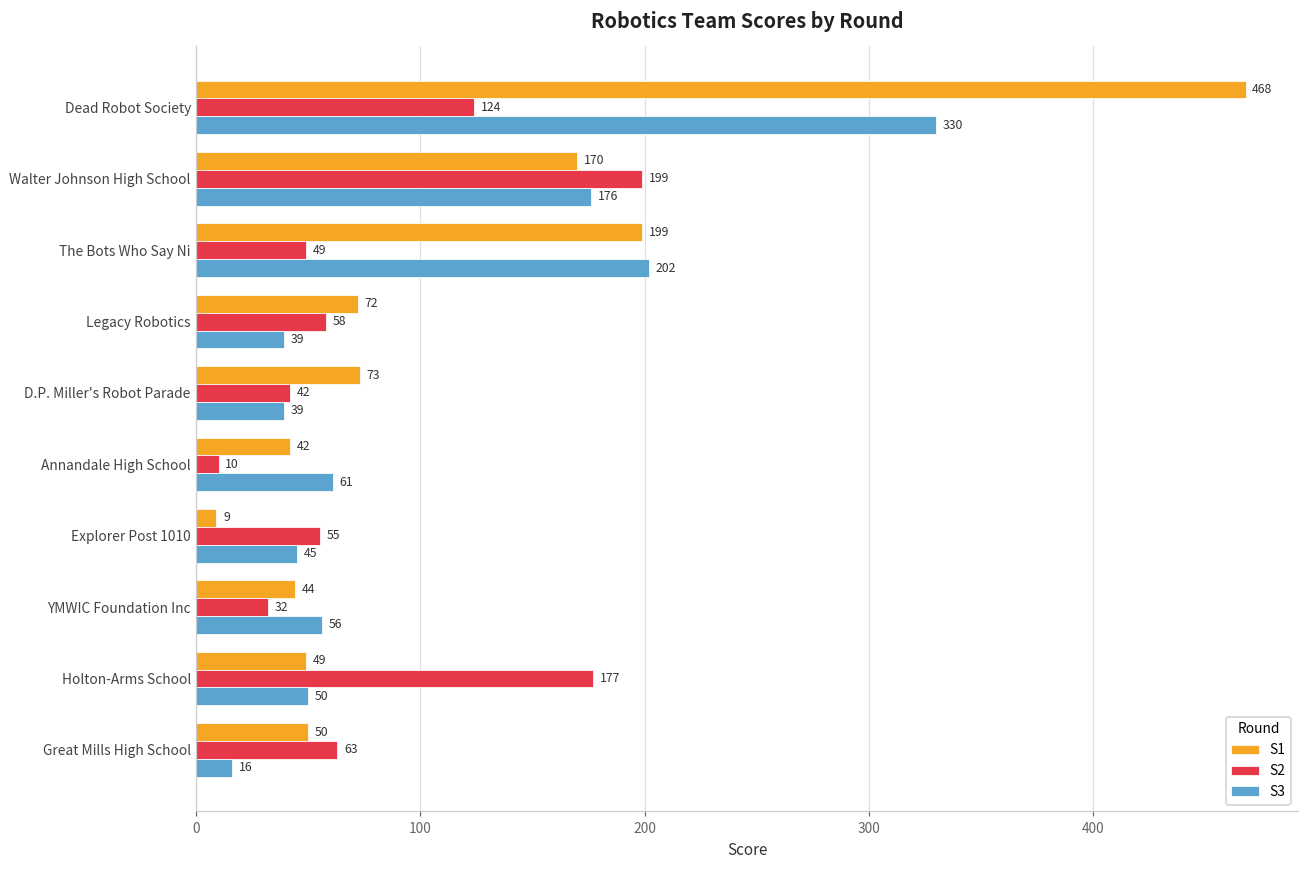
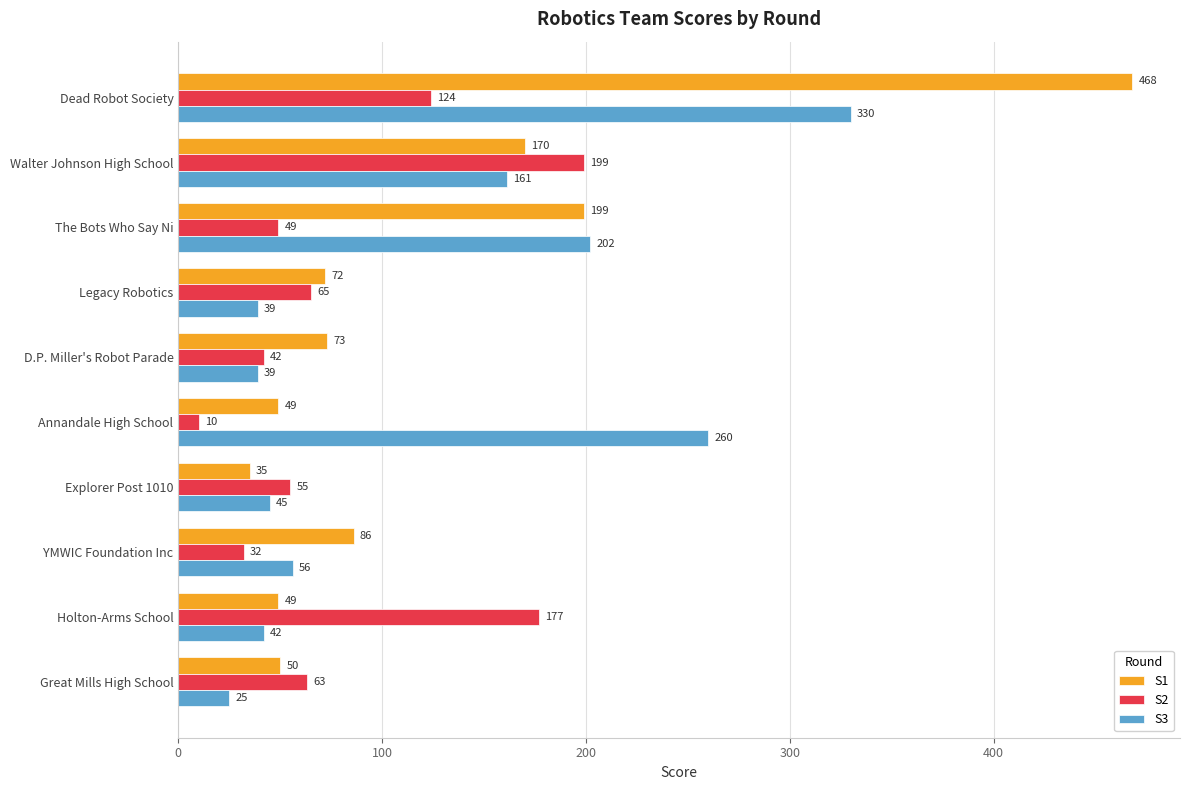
S3, Walter Johnson High School: 176 -> 161
S2, Legacy Robotics: 58 -> 65
S1, Annandale High School: 42 -> 49
S3, Annandale High School: 61 -> 260
S1, Explorer Post 1010: 9 -> 35
S1, YMWIC Foundation Inc: 44 -> 86
S3, Holton-Arms School: 50 -> 42
S3, Great Mills High School: 16 -> 25
